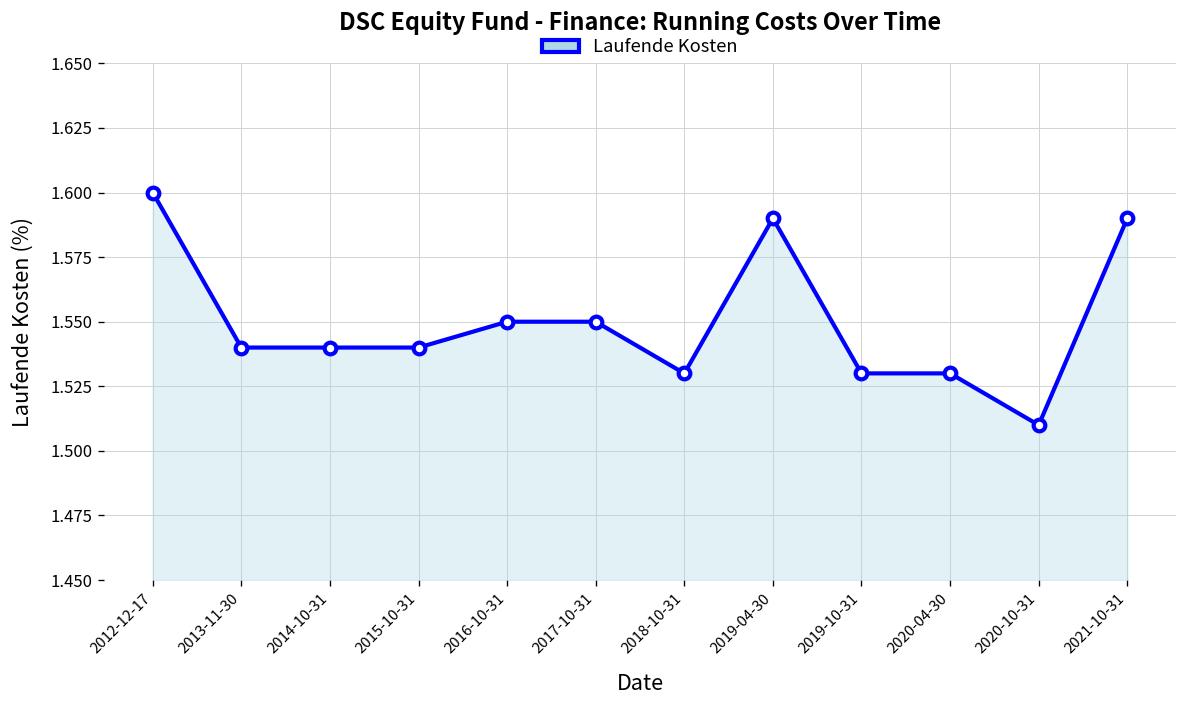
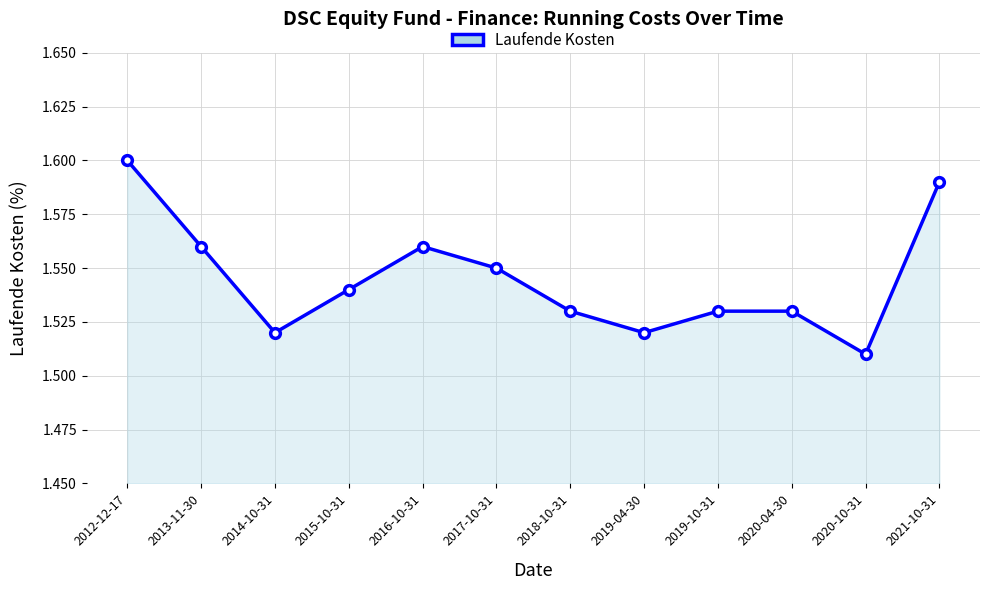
2013-11-30: 1.54 -> 1.56
2014-10-31: 1.54 -> 1.52
2016-10-31: 1.55 -> 1.56
2019-04-30: 1.59 -> 1.52
